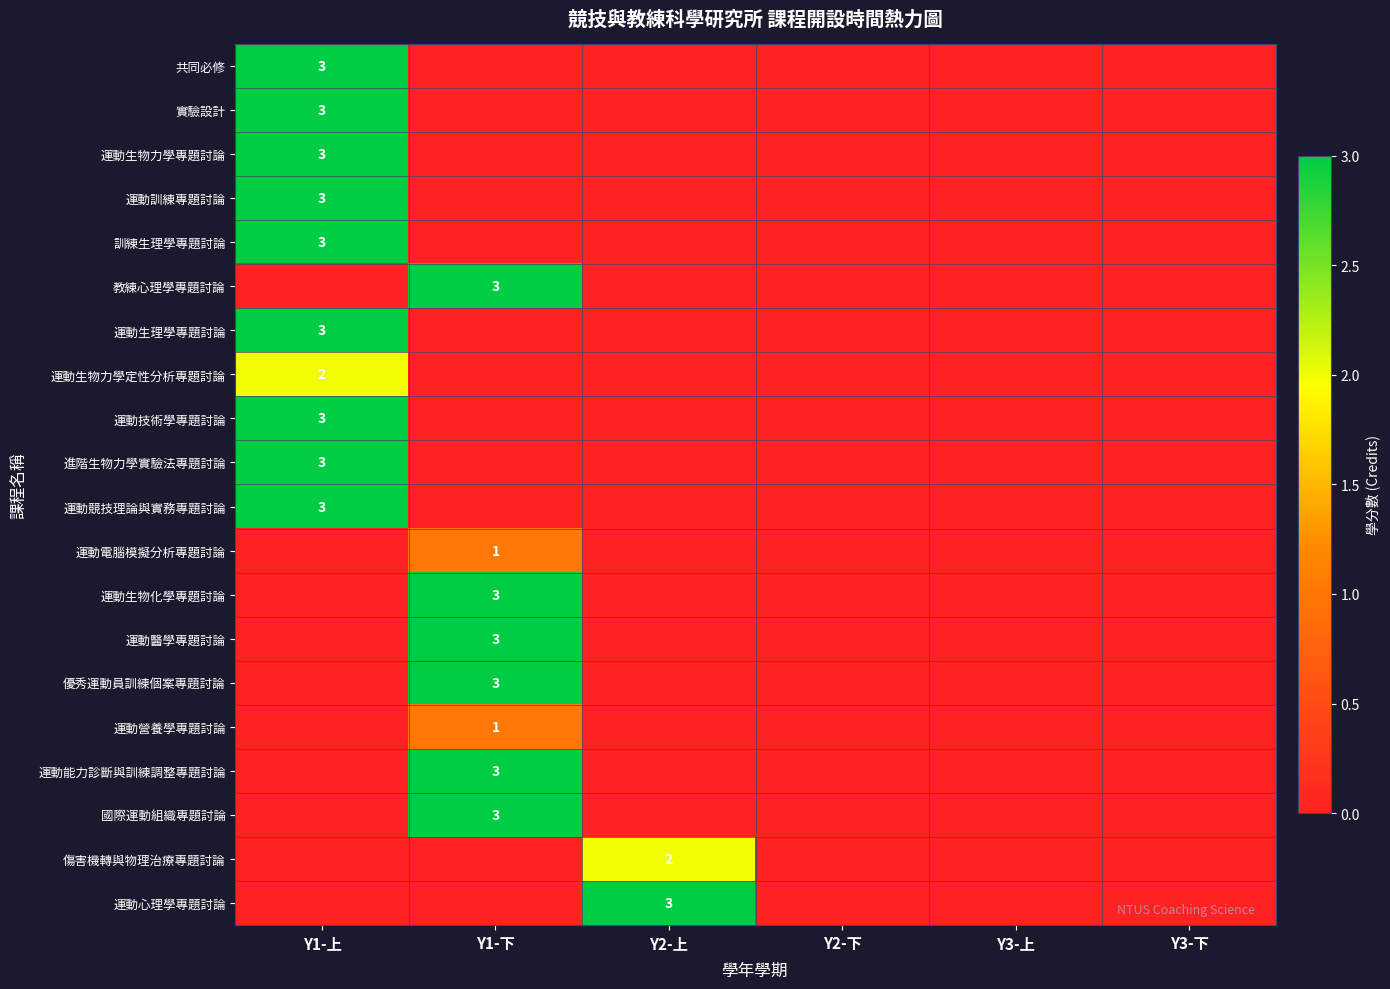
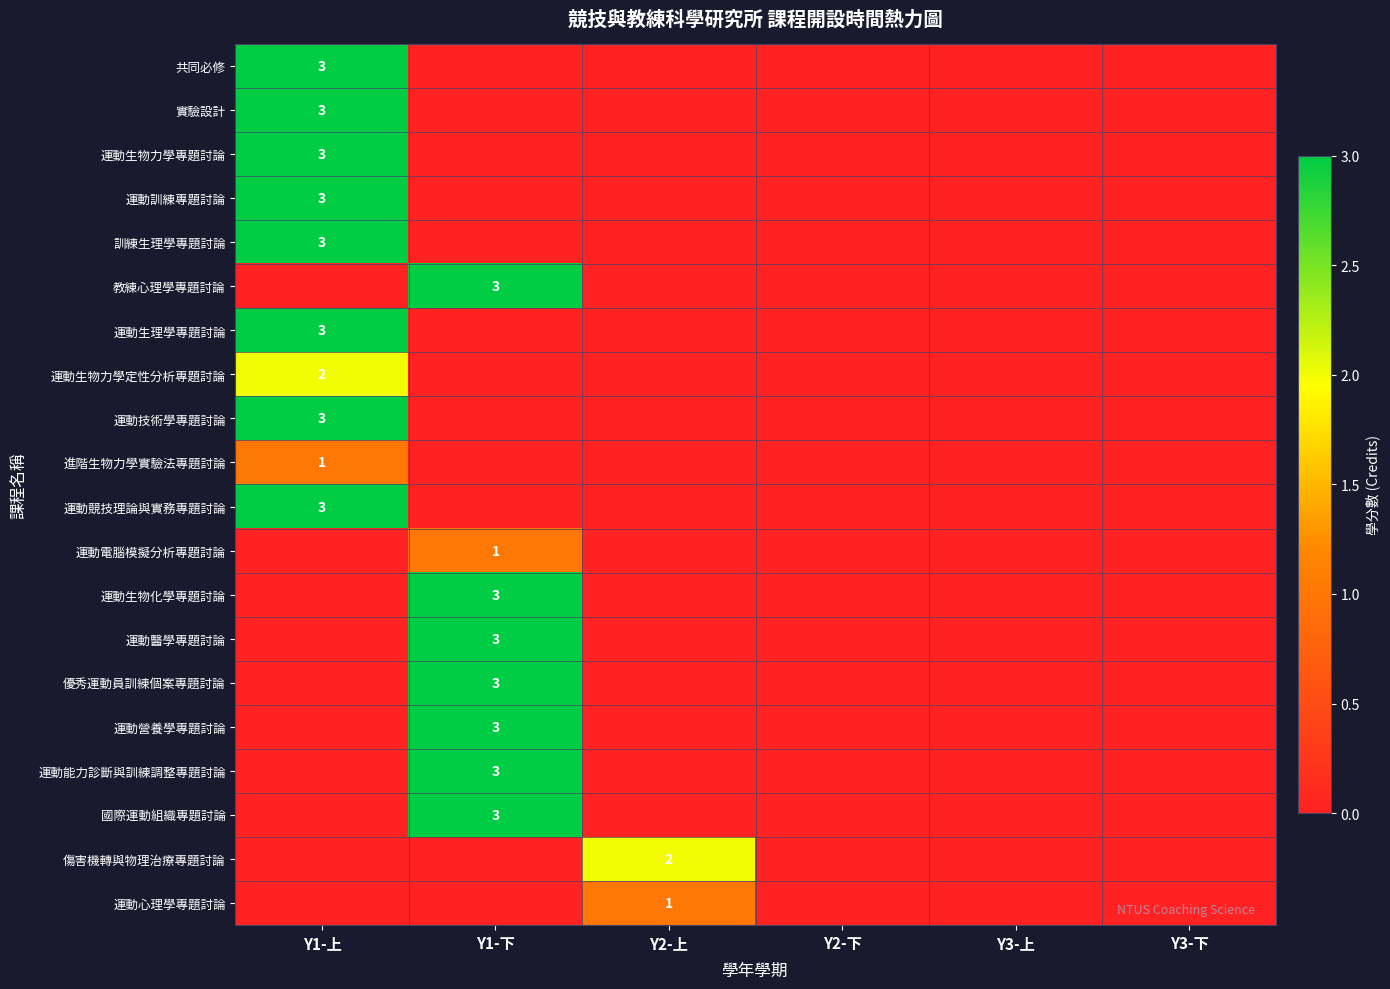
進階生物力學實驗法專題討論, Y1-上: 3 -> 1
運動營養學專題討論, Y1-下: 1 -> 3
運動心理學專題討論, Y2-上: 3 -> 1
